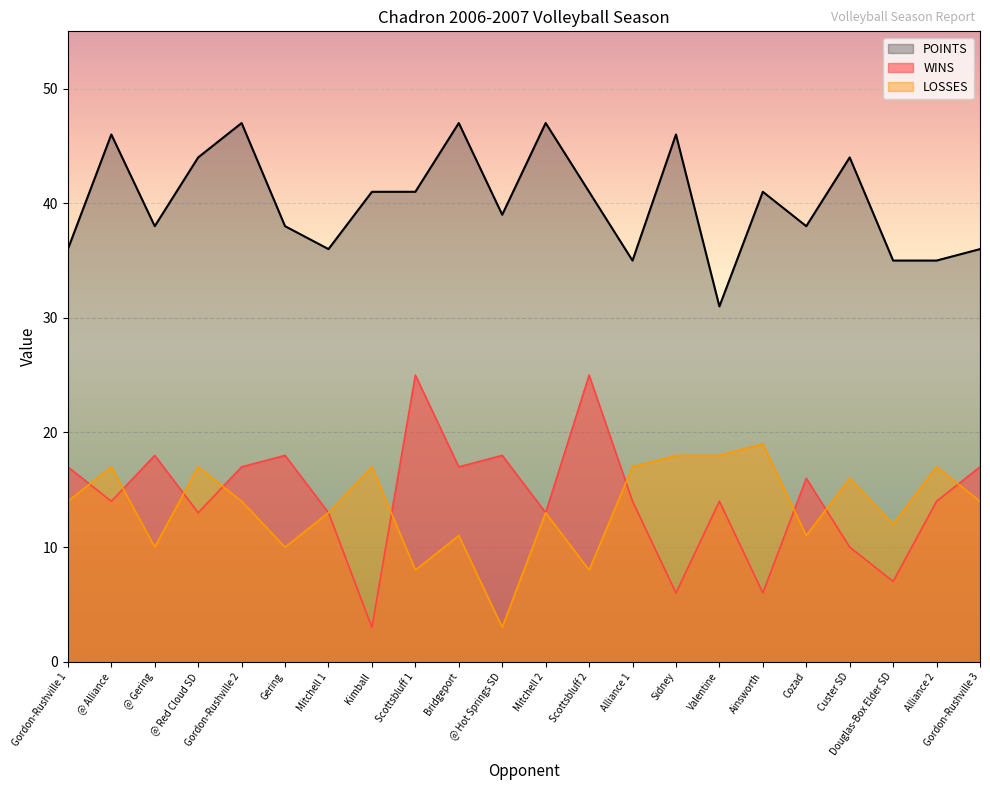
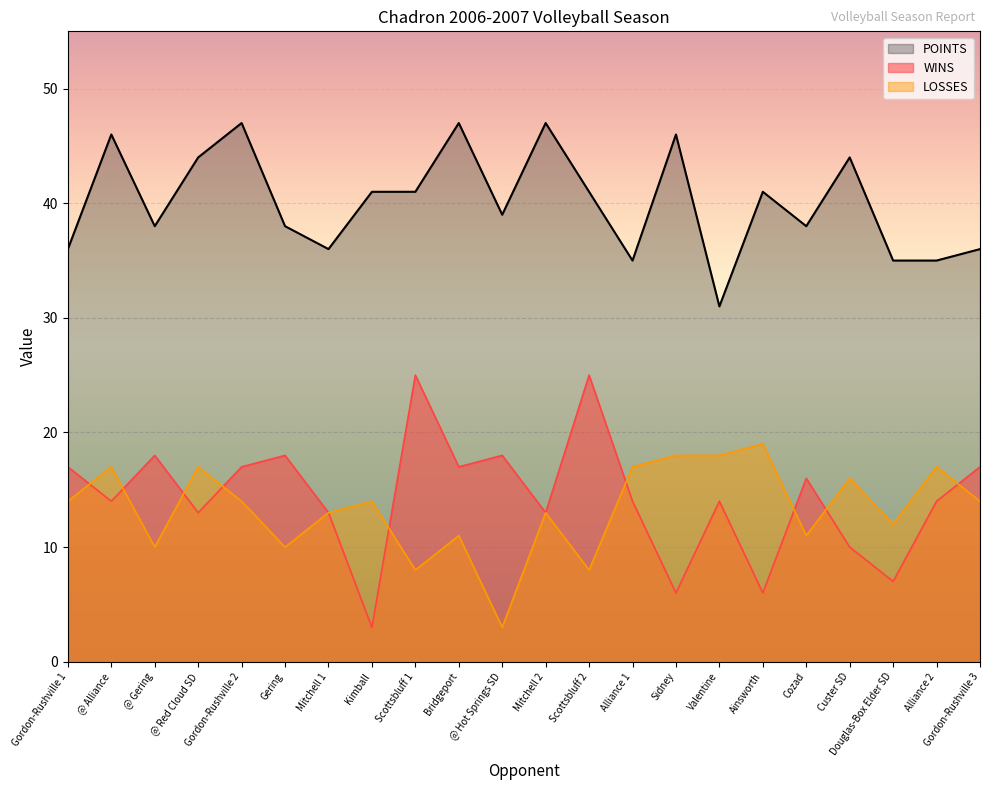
LOSSES, Kimball: 17 -> 14
